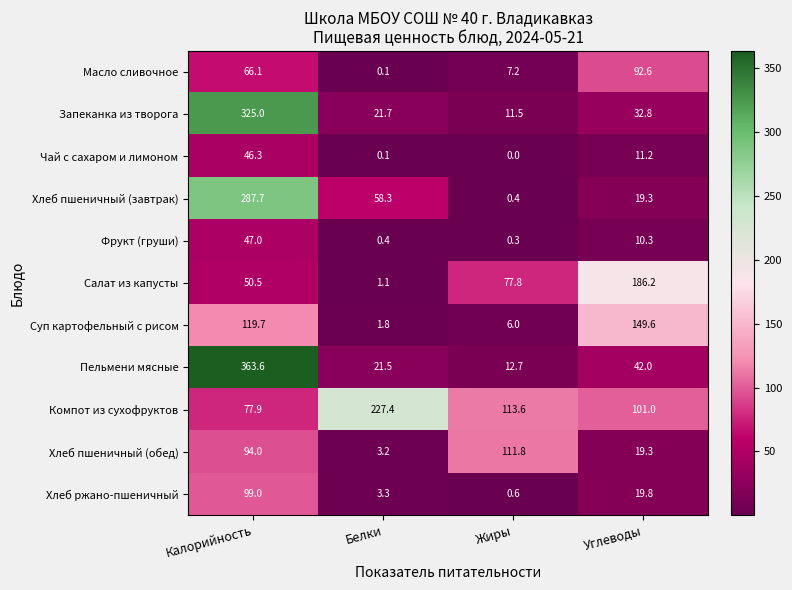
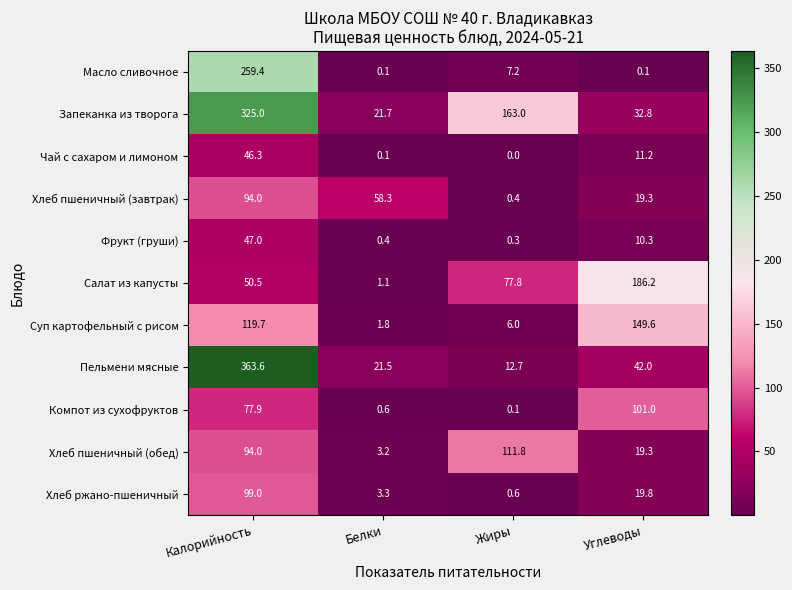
Масло сливочное, Калорийность: 66.1 -> 259.4
Масло сливочное, Углеводы: 92.6 -> 0.1
Запеканка из творога, Жиры: 11.5 -> 163.0
Хлеб пшеничный (завтрак), Калорийность: 287.7 -> 94.0
Компот из сухофруктов, Белки: 227.4 -> 0.6
Компот из сухофруктов, Жиры: 113.6 -> 0.1
